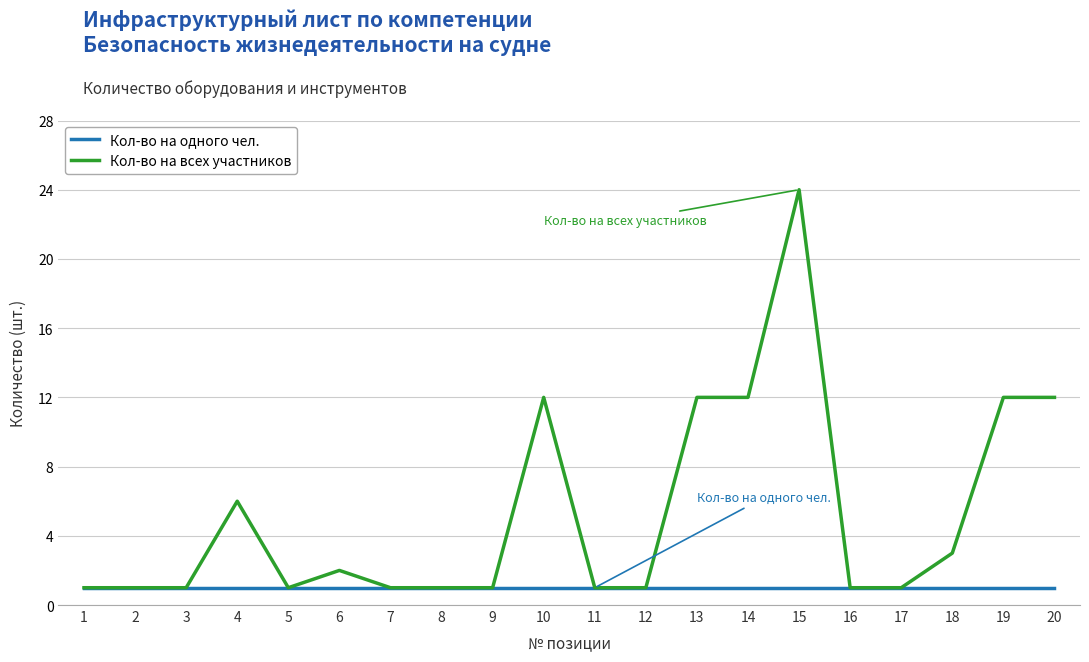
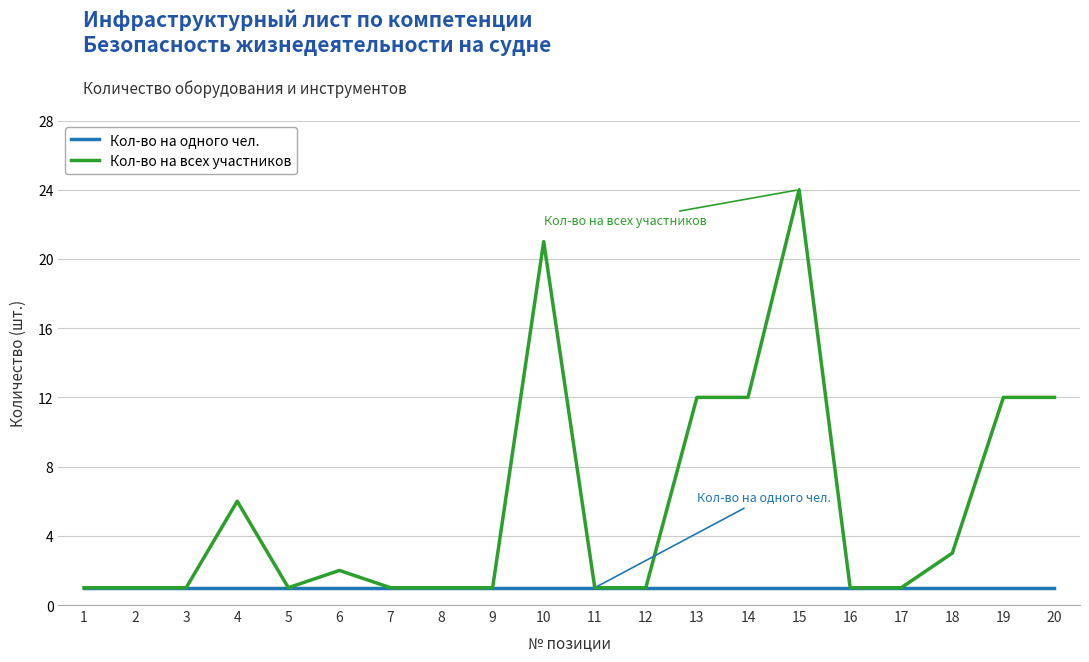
Кол-во на всех участников, 10: 12 -> 21
